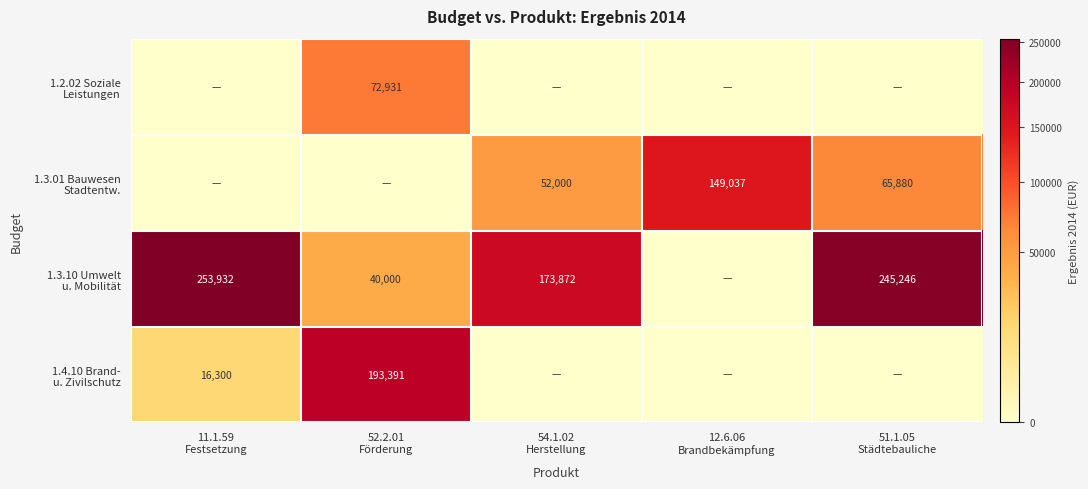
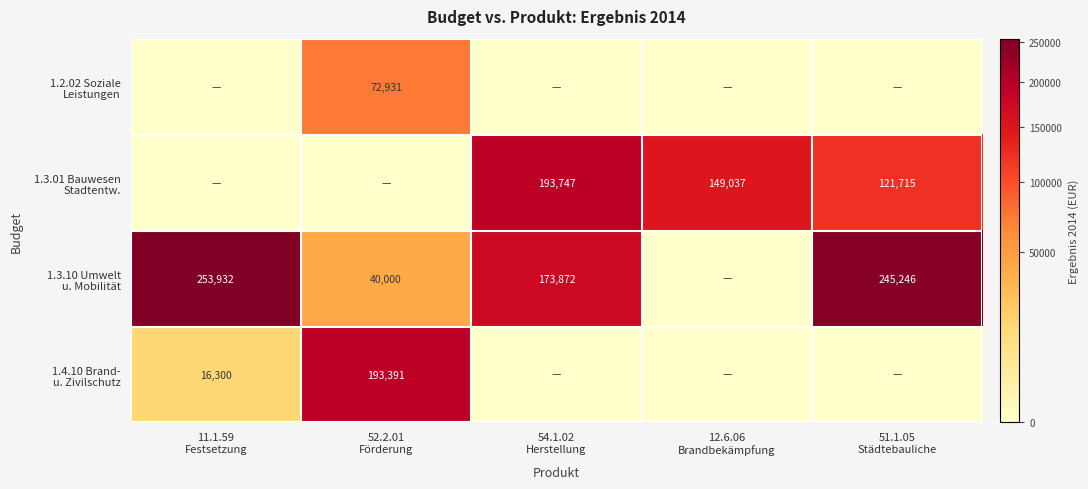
1.3.01 Bauwesen Stadtentw., 54.1.02 Herstellung: 52,000 -> 193,747
1.3.01 Bauwesen Stadtentw., 51.1.05 Städtebauliche: 65,880 -> 121,715
